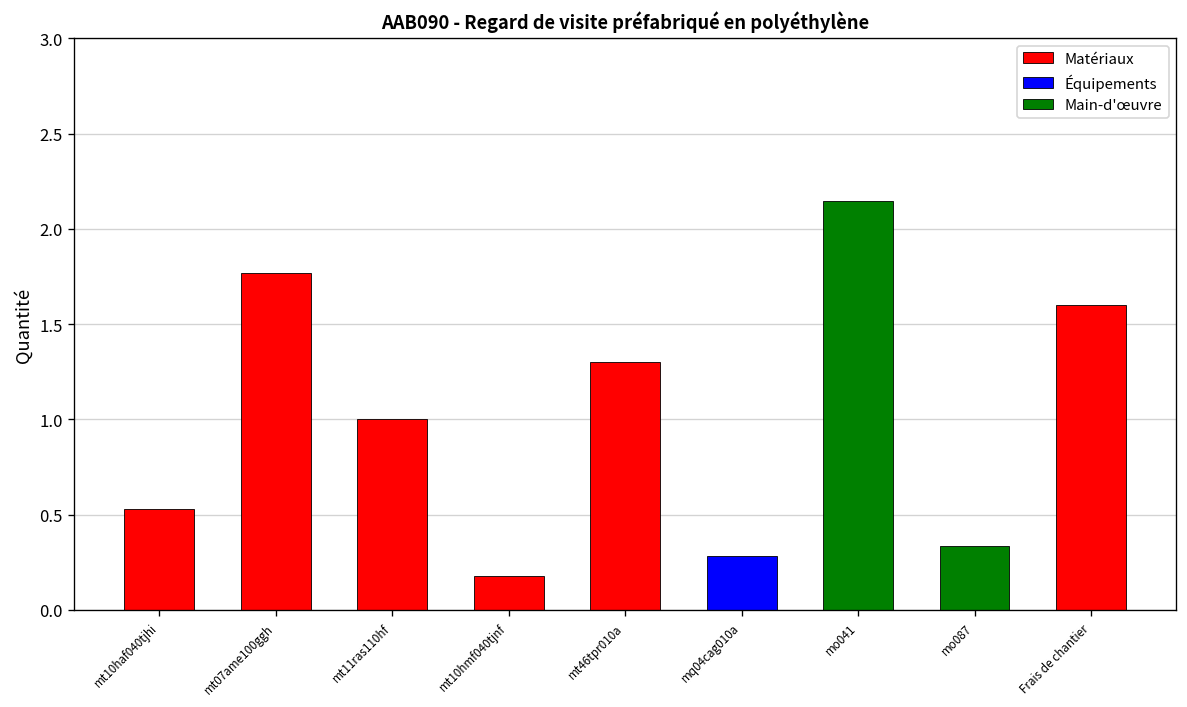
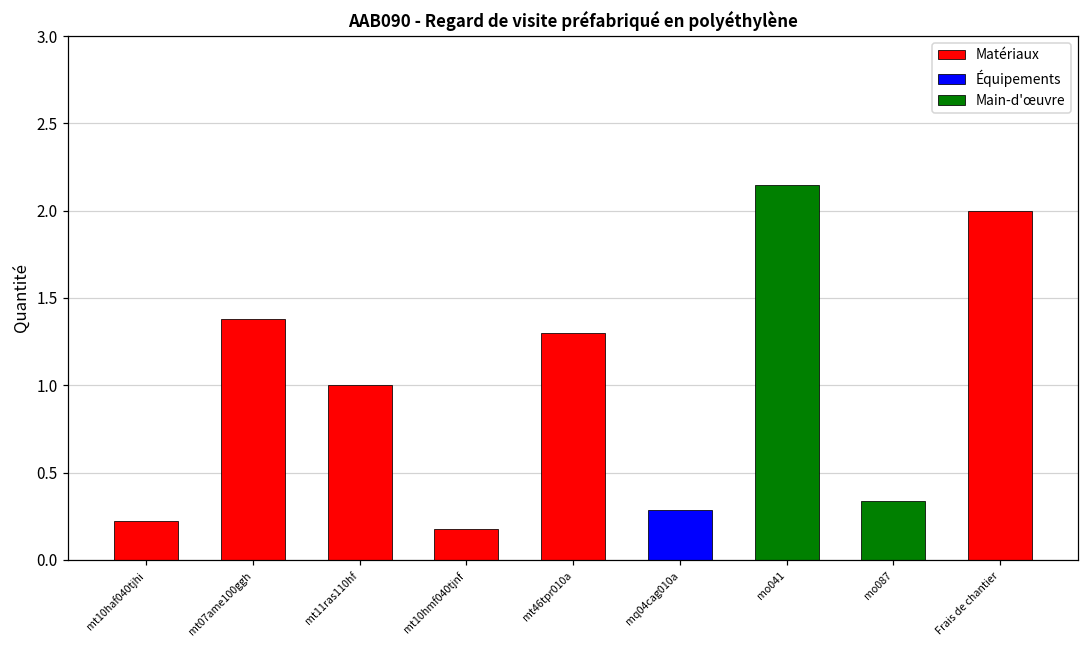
mt10haf040tjhi: 0.53 -> 0.22
mt07ame100ggh: 1.77 -> 1.38
Frais de chantier: 1.6 -> 2.0
